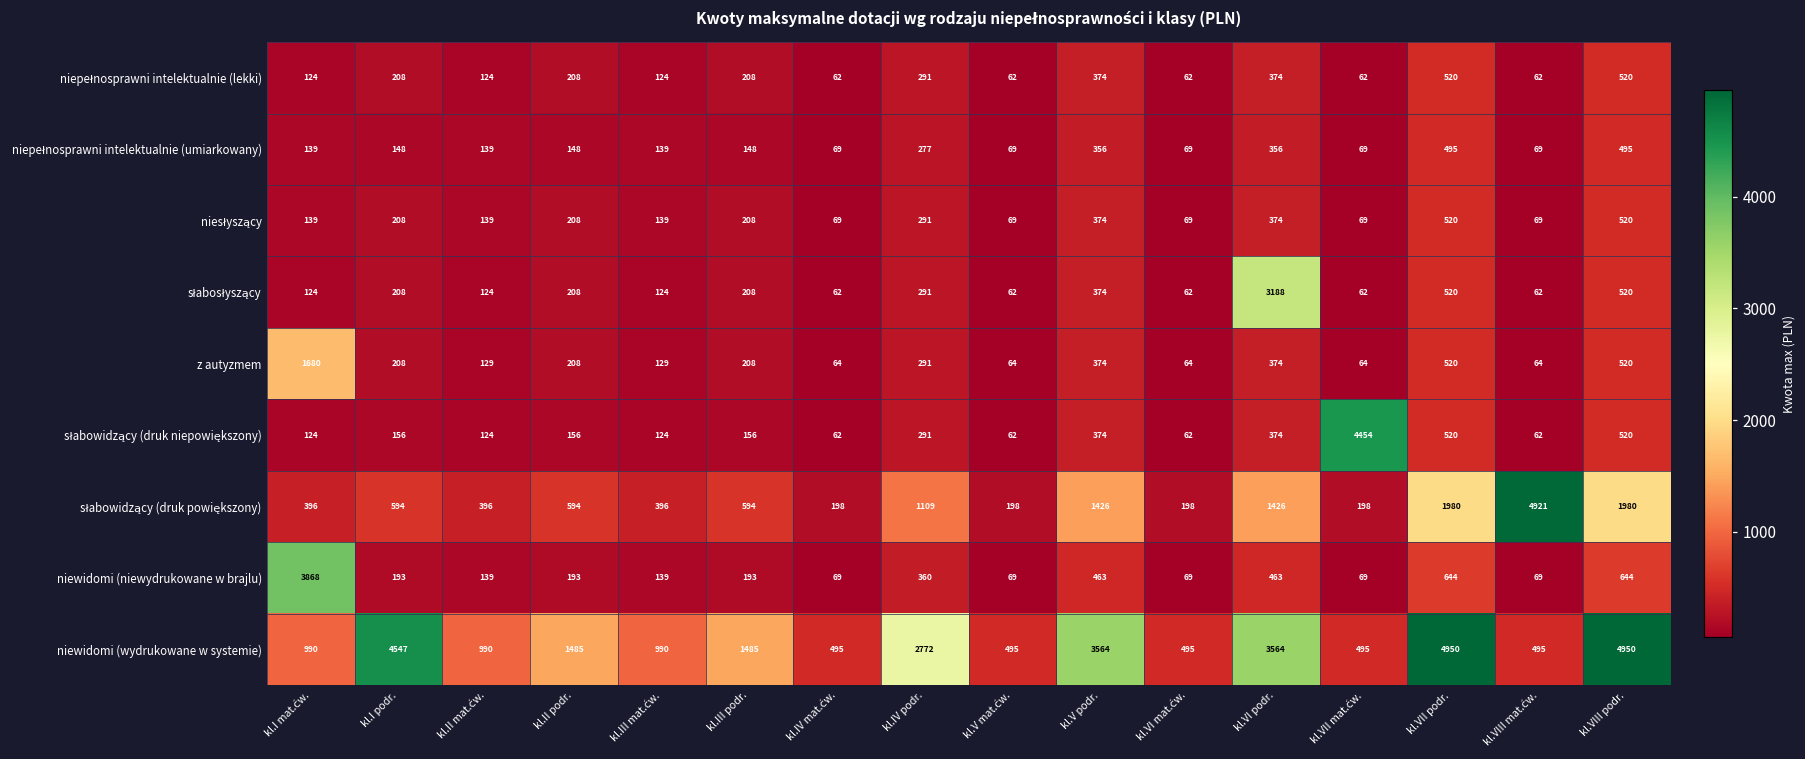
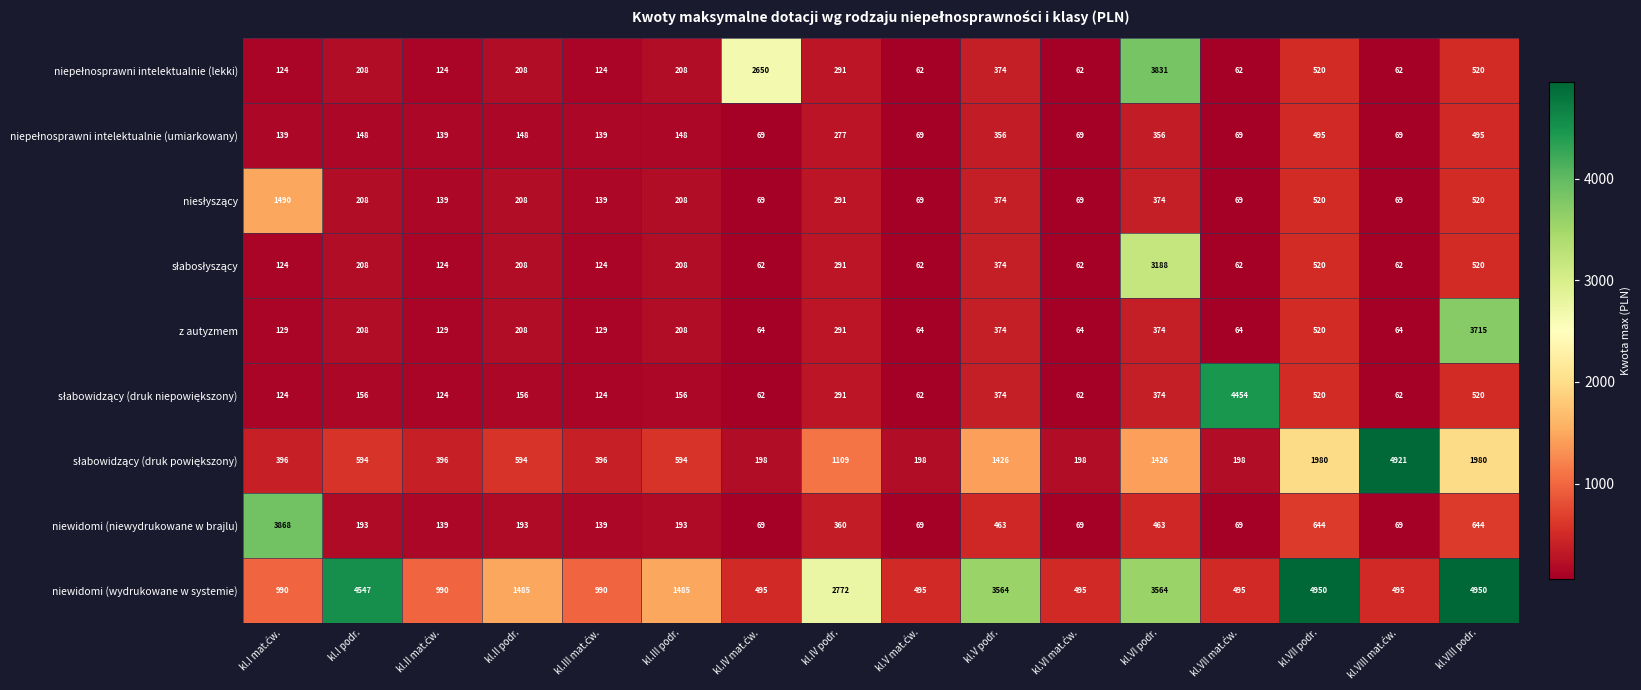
niepełnosprawni intelektualnie (lekki), kl.IV mat.ćw.: 62 -> 2650
niepełnosprawni intelektualnie (lekki), kl.VI podr.: 374 -> 3831
niesłyszący, kl.I mat.ćw.: 139 -> 1490
z autyzmem, kl.I mat.ćw.: 1680 -> 129
z autyzmem, kl.VIII podr.: 520 -> 3715
